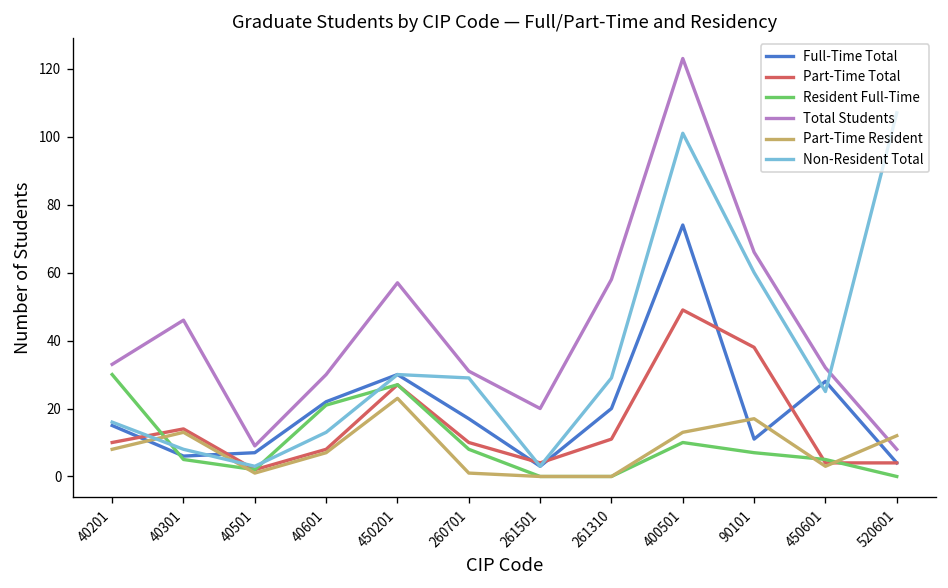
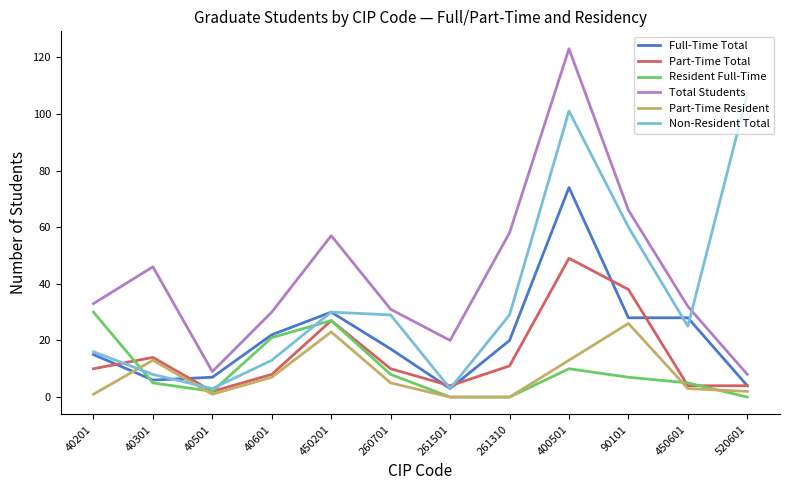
Part-Time Resident, 40201: 8 -> 1
Part-Time Resident, 260701: 1 -> 5
Full-Time Total, 90101: 11 -> 28
Part-Time Resident, 90101: 17 -> 26
Part-Time Resident, 520601: 12 -> 2
